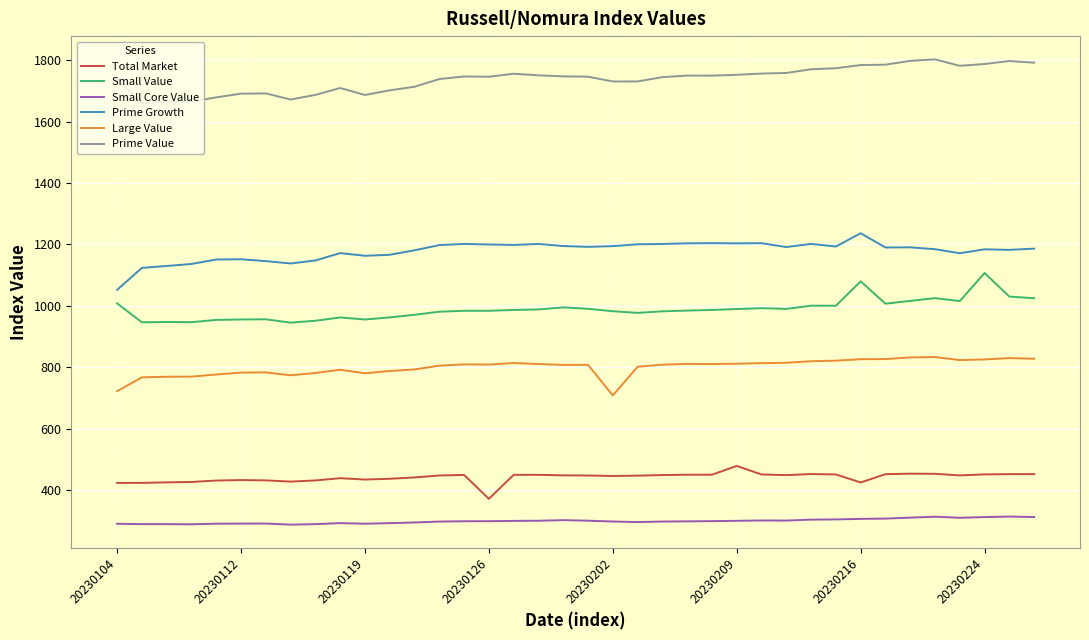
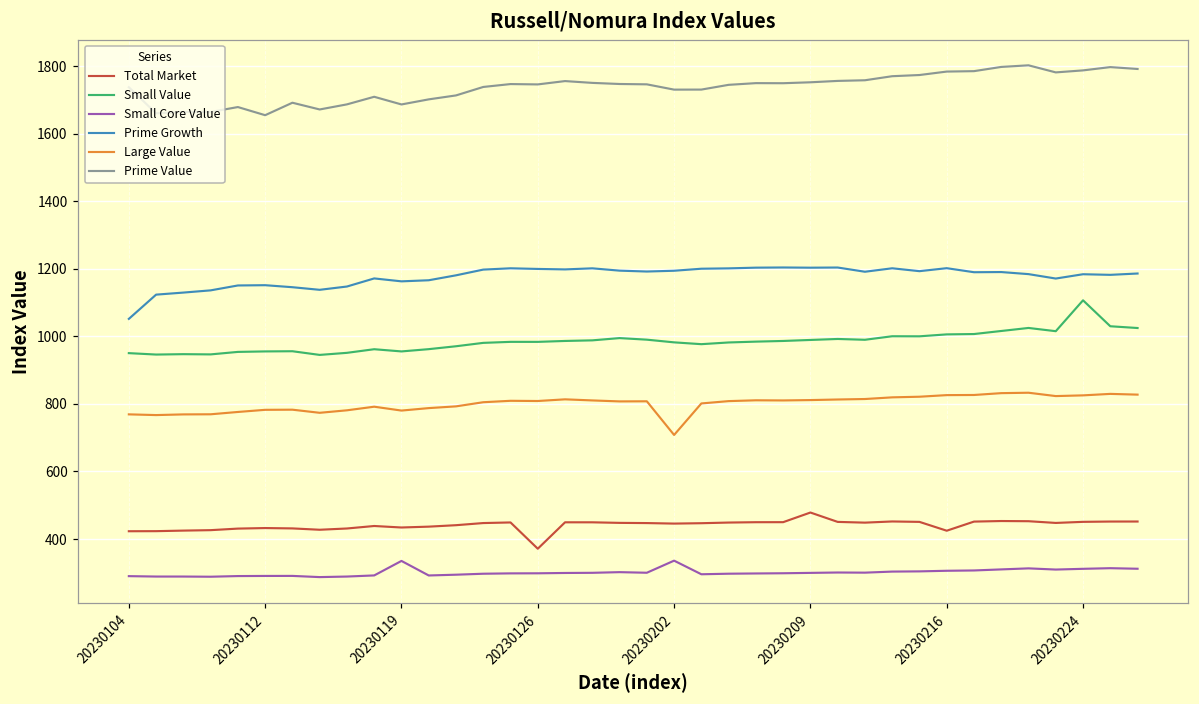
Small Value, 20230104: 1010 -> 950
Large Value, 20230104: 720 -> 770
Prime Value, 20230112: 1690 -> 1650
Small Core Value, 20230119: 290 -> 340
Small Core Value, 20230202: 300 -> 340
Small Value, 20230216: 1080 -> 1010
Prime Growth, 20230216: 1240 -> 1200
